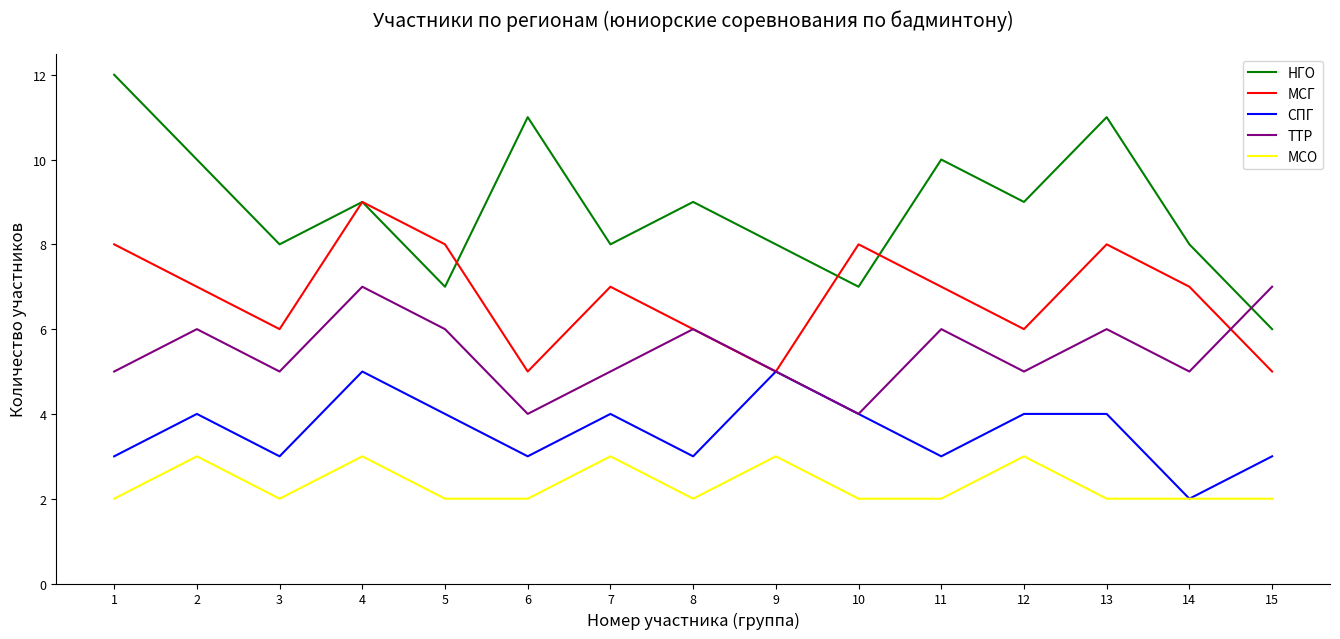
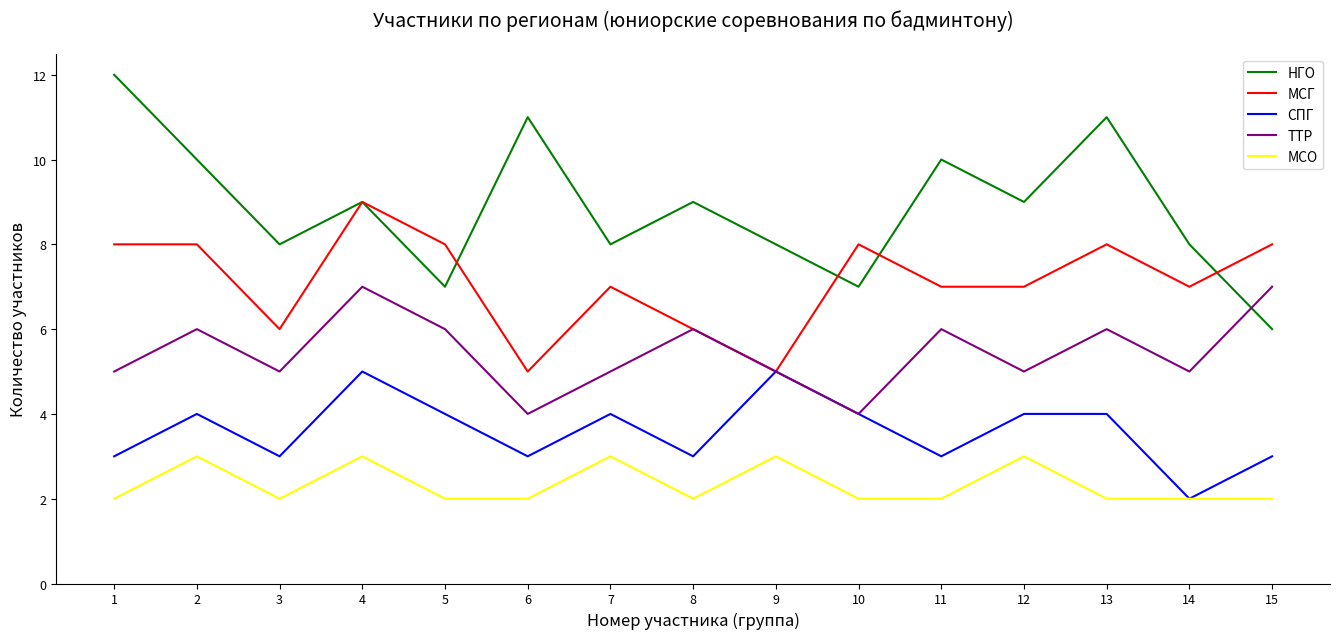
МСГ, 2: 7 -> 8
МСГ, 12: 6 -> 7
МСГ, 15: 5 -> 8
